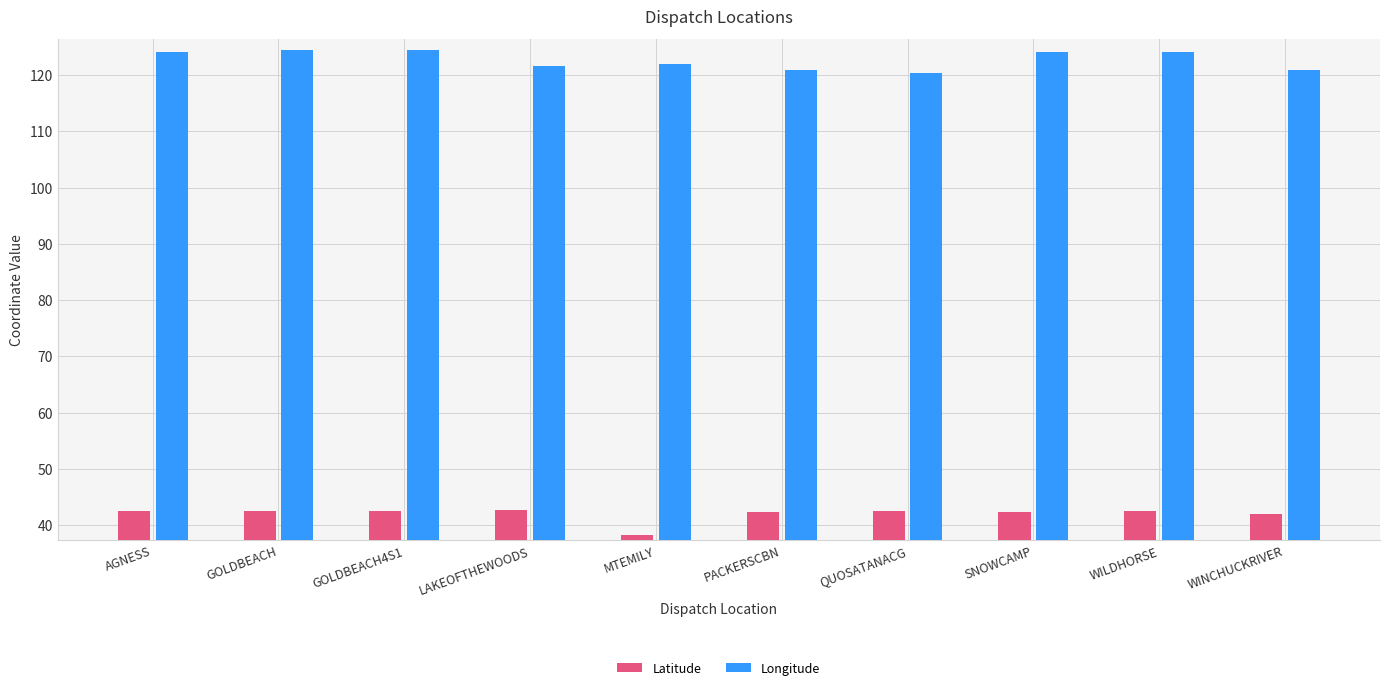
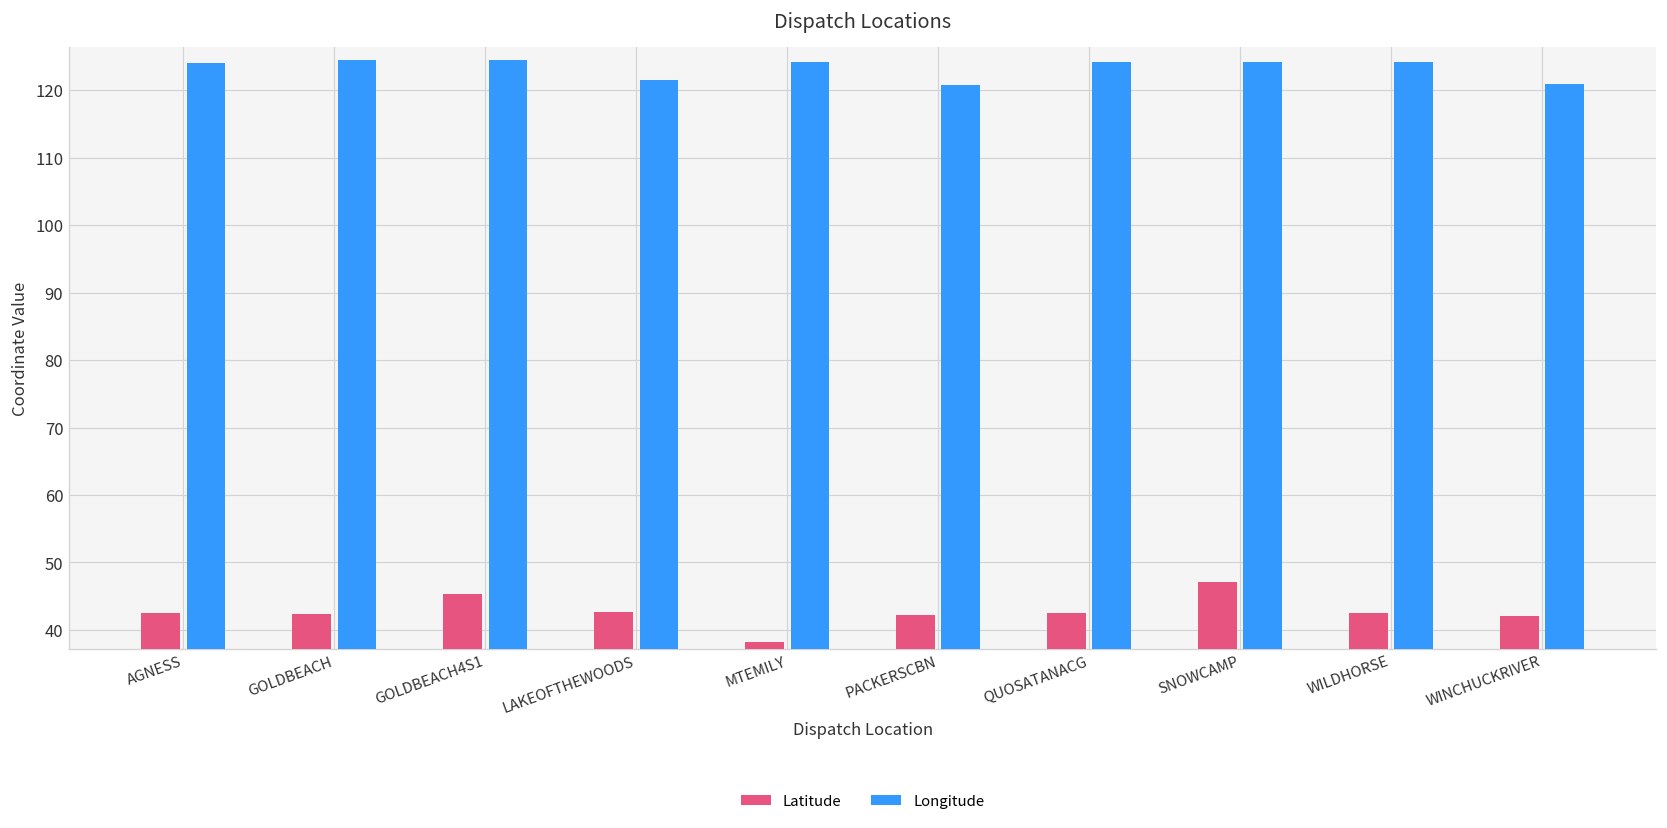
Latitude, GOLDBEACH4S1: 42 -> 45
Longitude, MTEMILY: 122 -> 124
Longitude, QUOSATANACG: 120 -> 124
Latitude, SNOWCAMP: 42 -> 47
